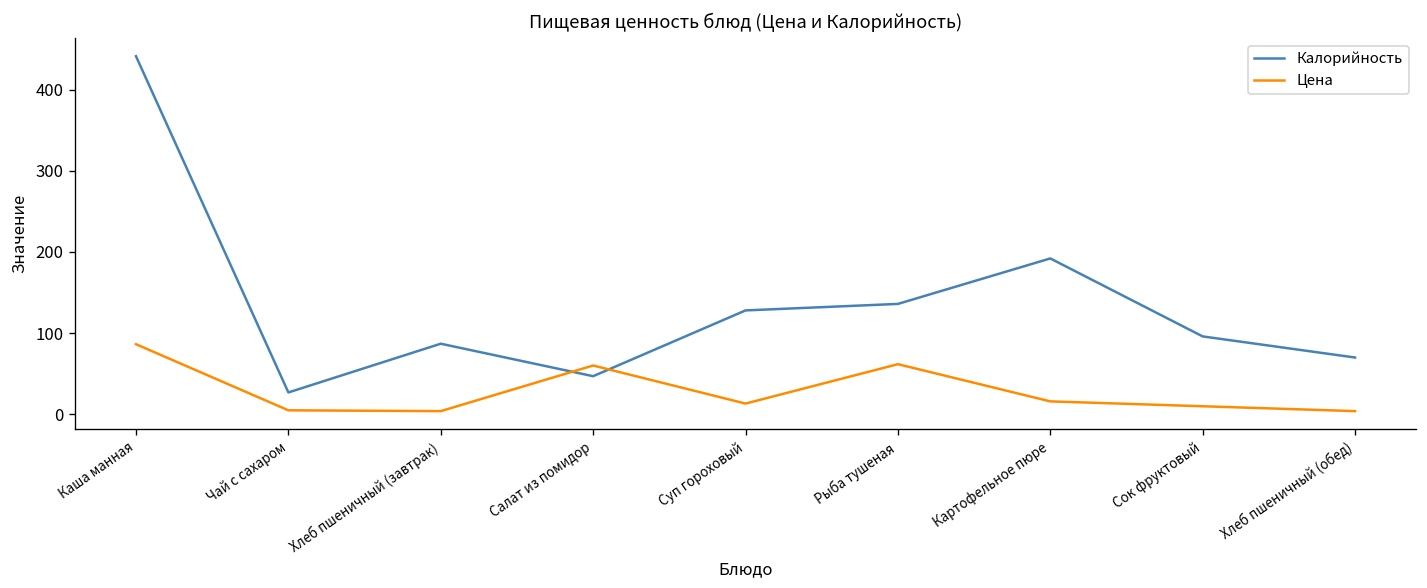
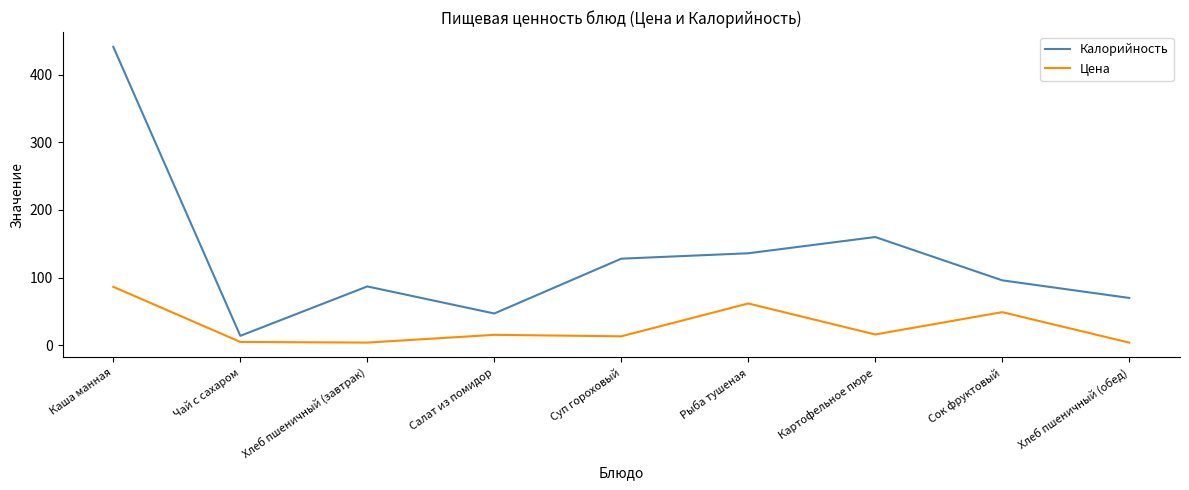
Калорийность, Чай с сахаром: 30 -> 10
Цена, Салат из помидор: 60 -> 20
Калорийность, Картофельное пюре: 190 -> 160
Цена, Сок фруктовый: 10 -> 50
